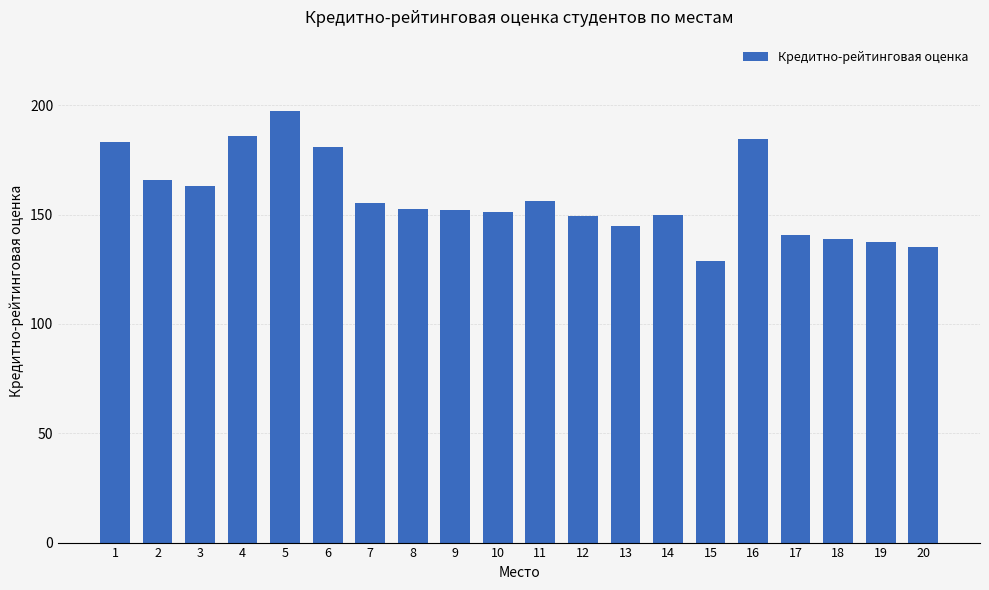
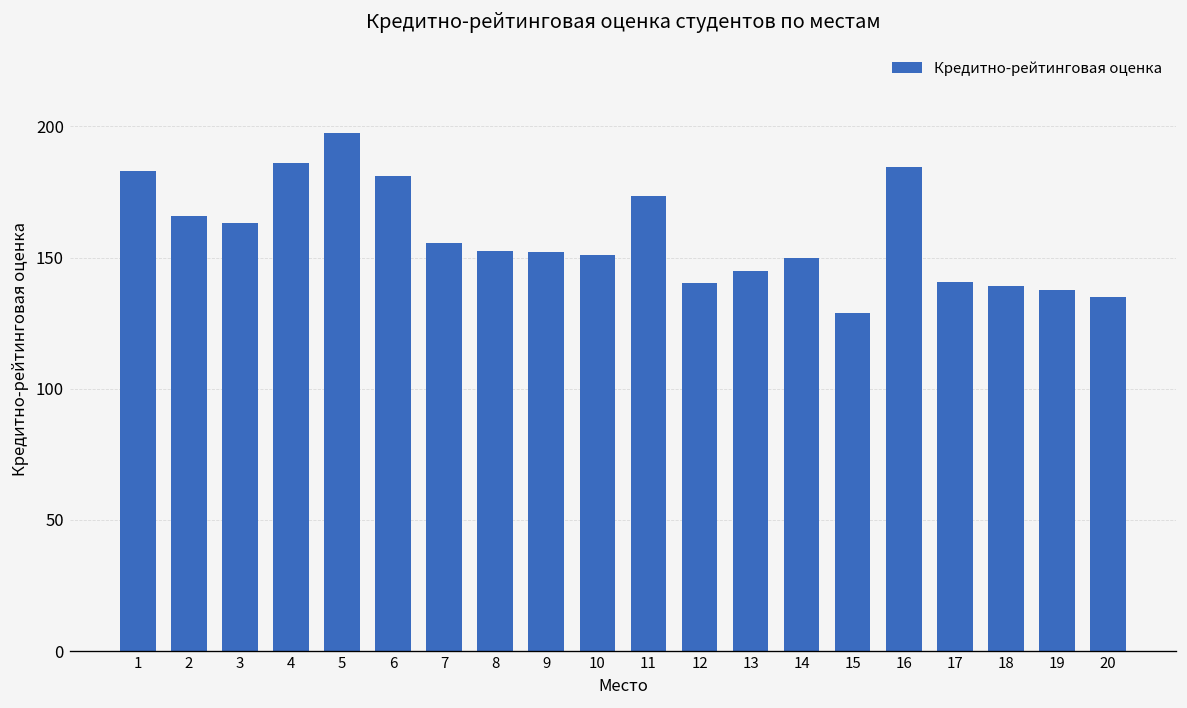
11: 156 -> 174
12: 150 -> 140
